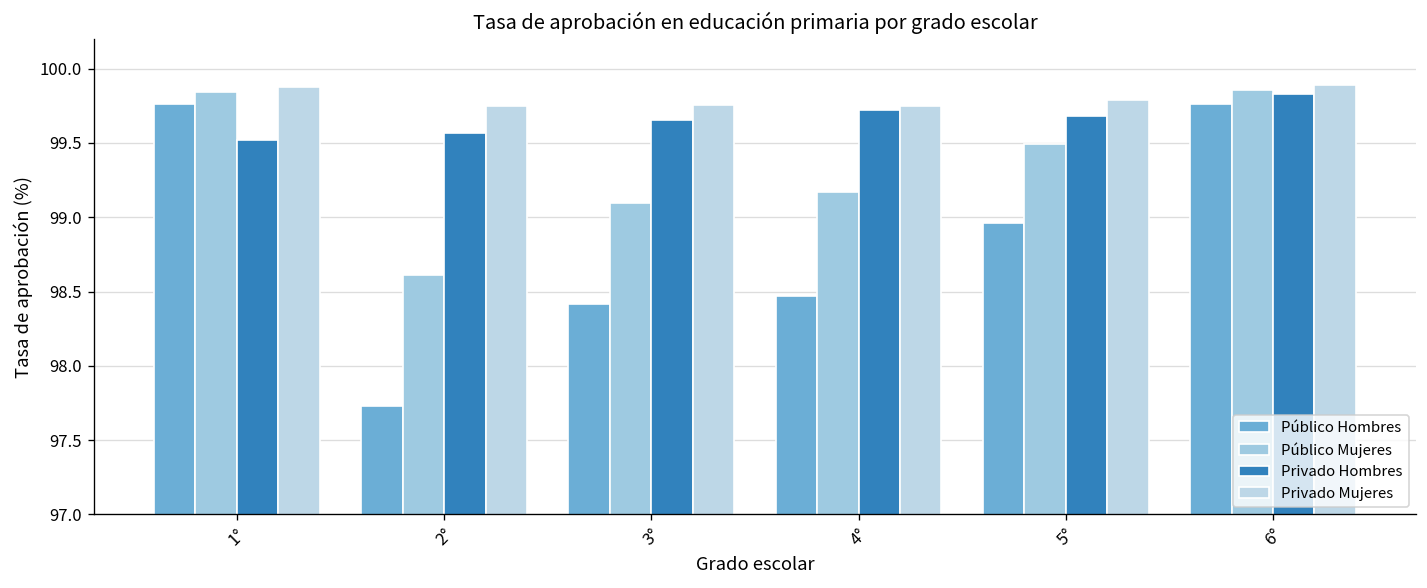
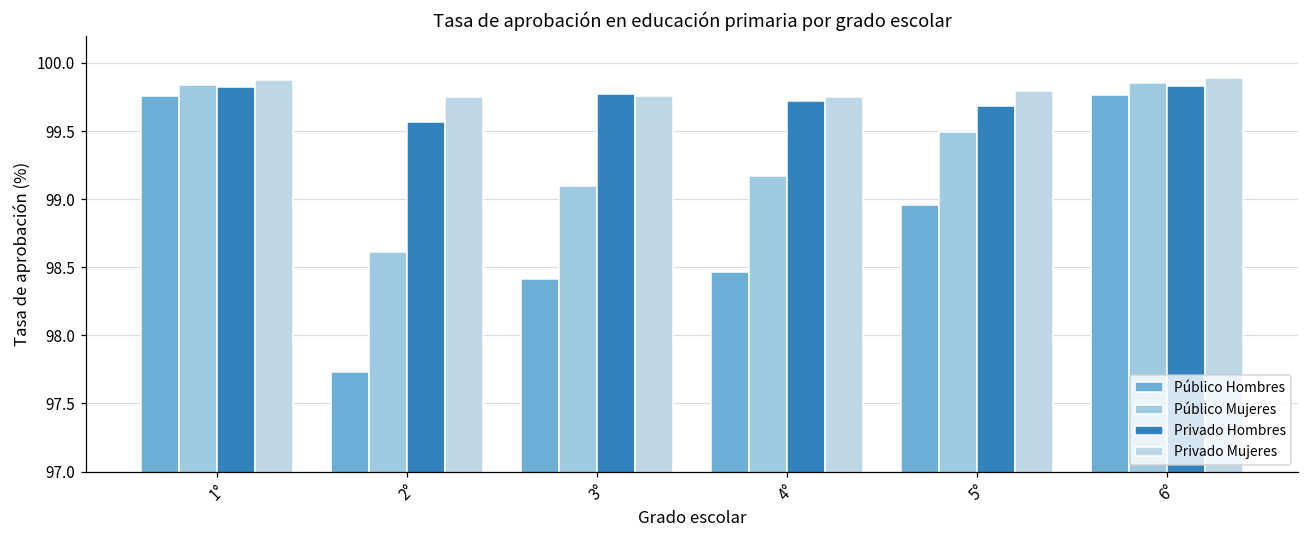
Privado Hombres, 1°: 99.52 -> 99.82
Privado Hombres, 3°: 99.65 -> 99.77
